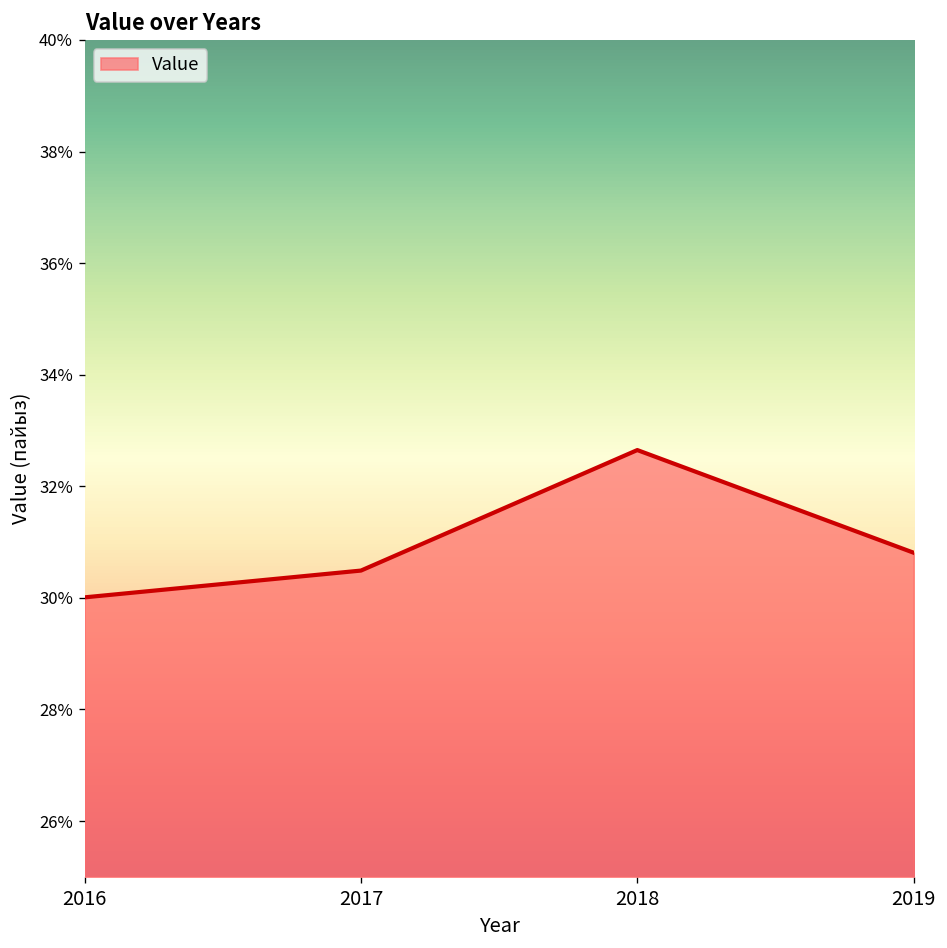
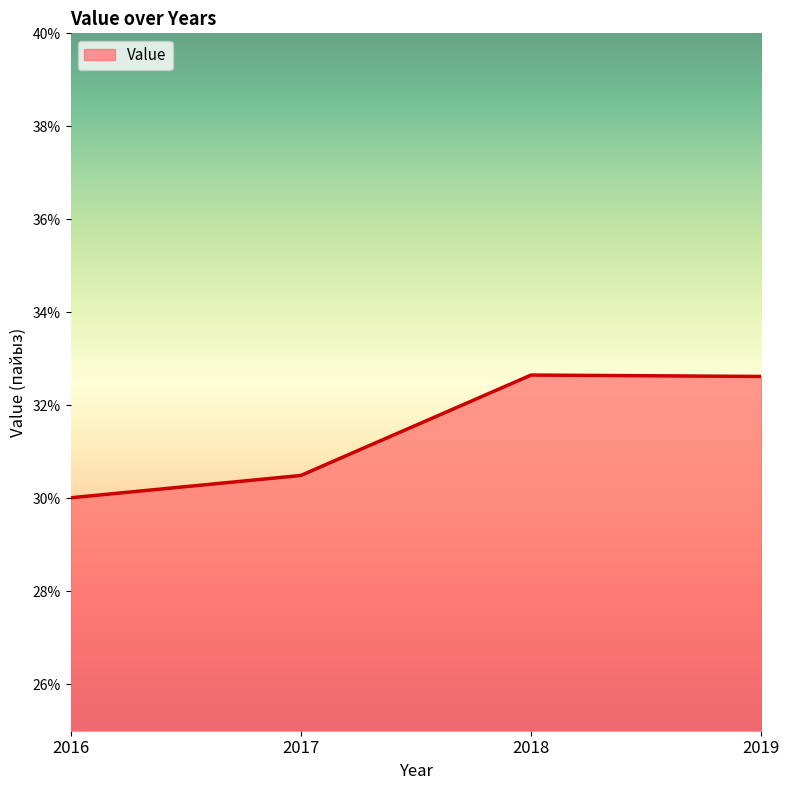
2019: 30.8% -> 32.6%
